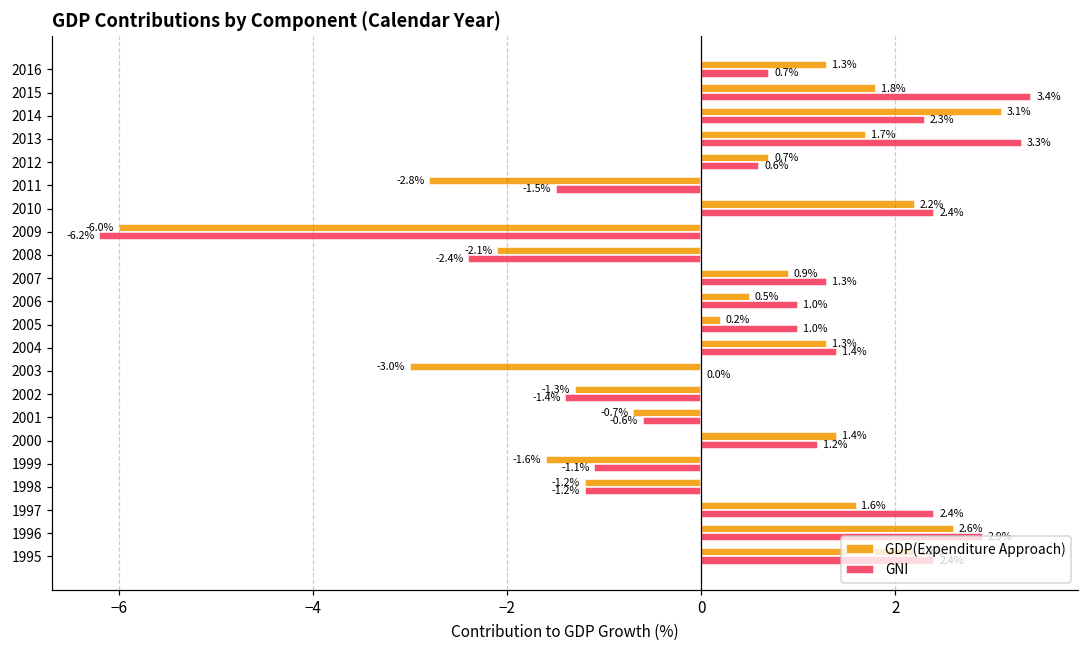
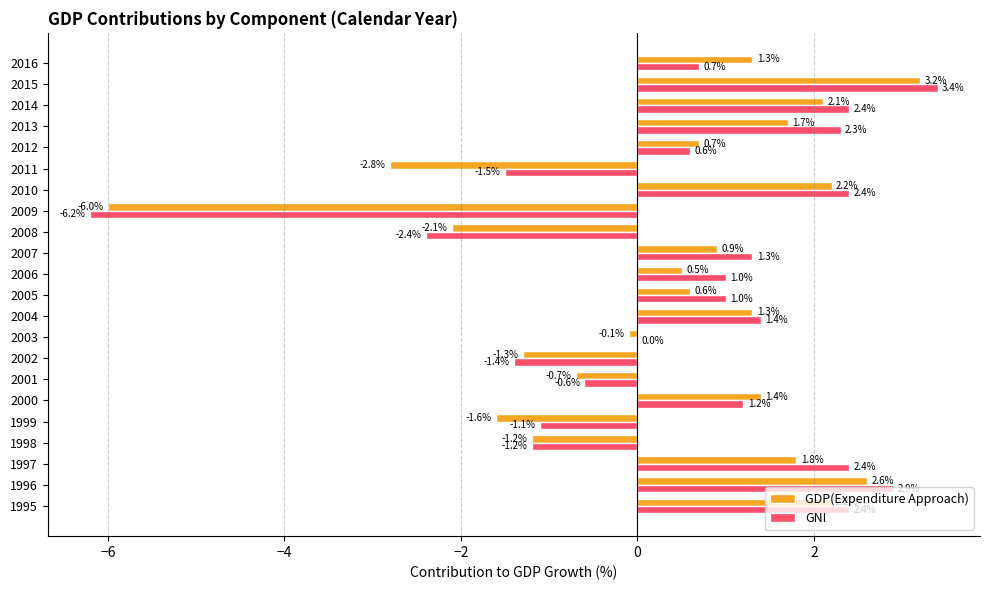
GDP(Expenditure Approach), 2015: 1.8% -> 3.2%
GDP(Expenditure Approach), 2014: 3.1% -> 2.1%
GNI, 2014: 2.3% -> 2.4%
GNI, 2013: 3.3% -> 2.3%
GDP(Expenditure Approach), 2005: 0.2% -> 0.6%
GDP(Expenditure Approach), 2003: -3.0% -> -0.1%
GDP(Expenditure Approach), 1997: 1.6% -> 1.8%
